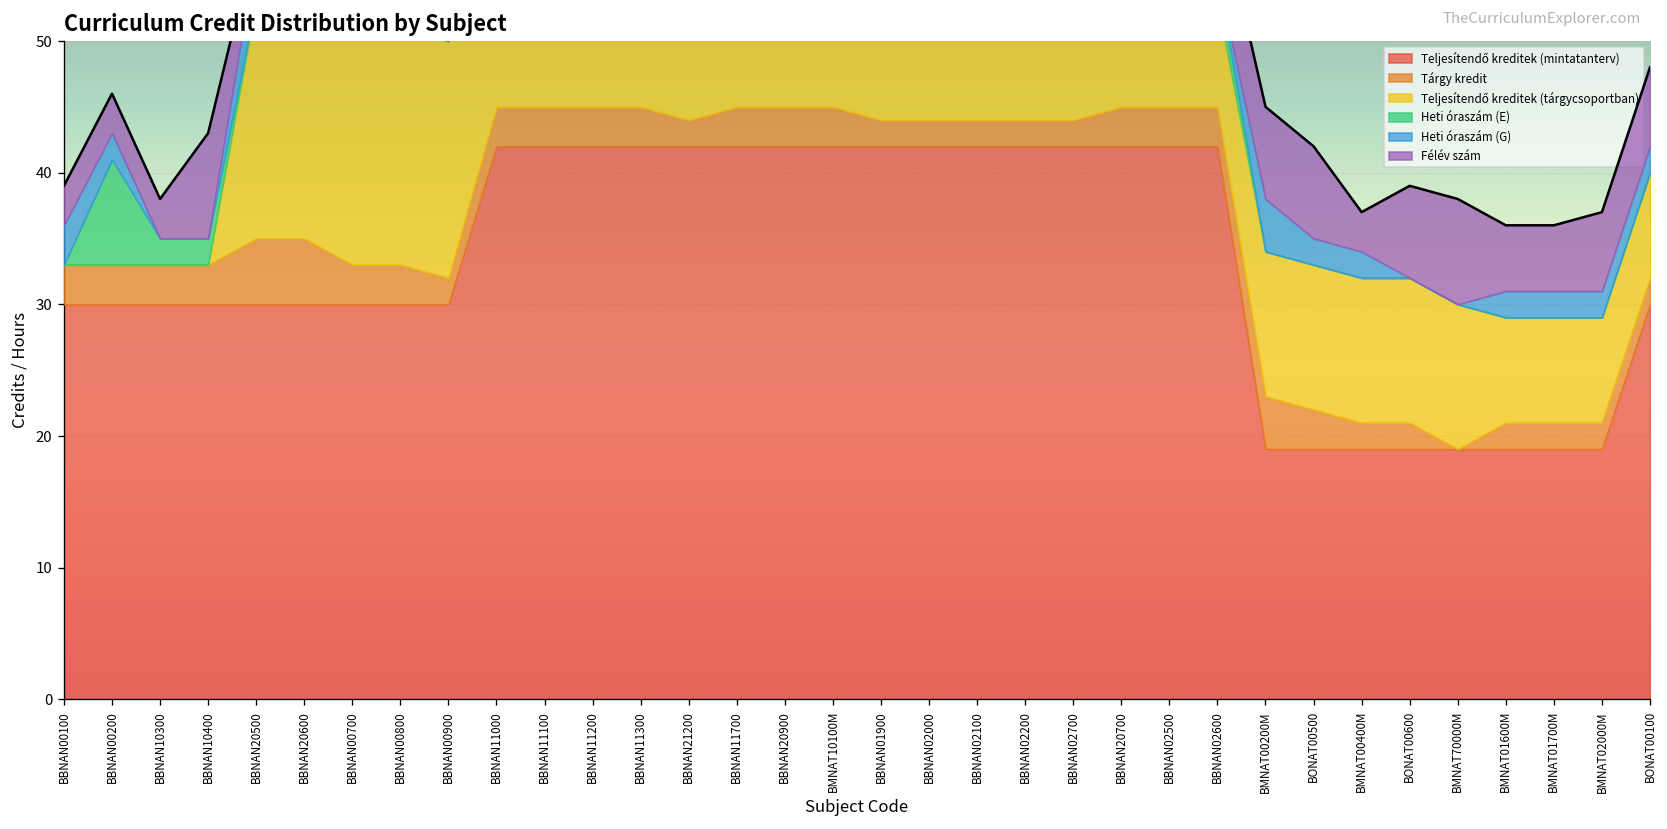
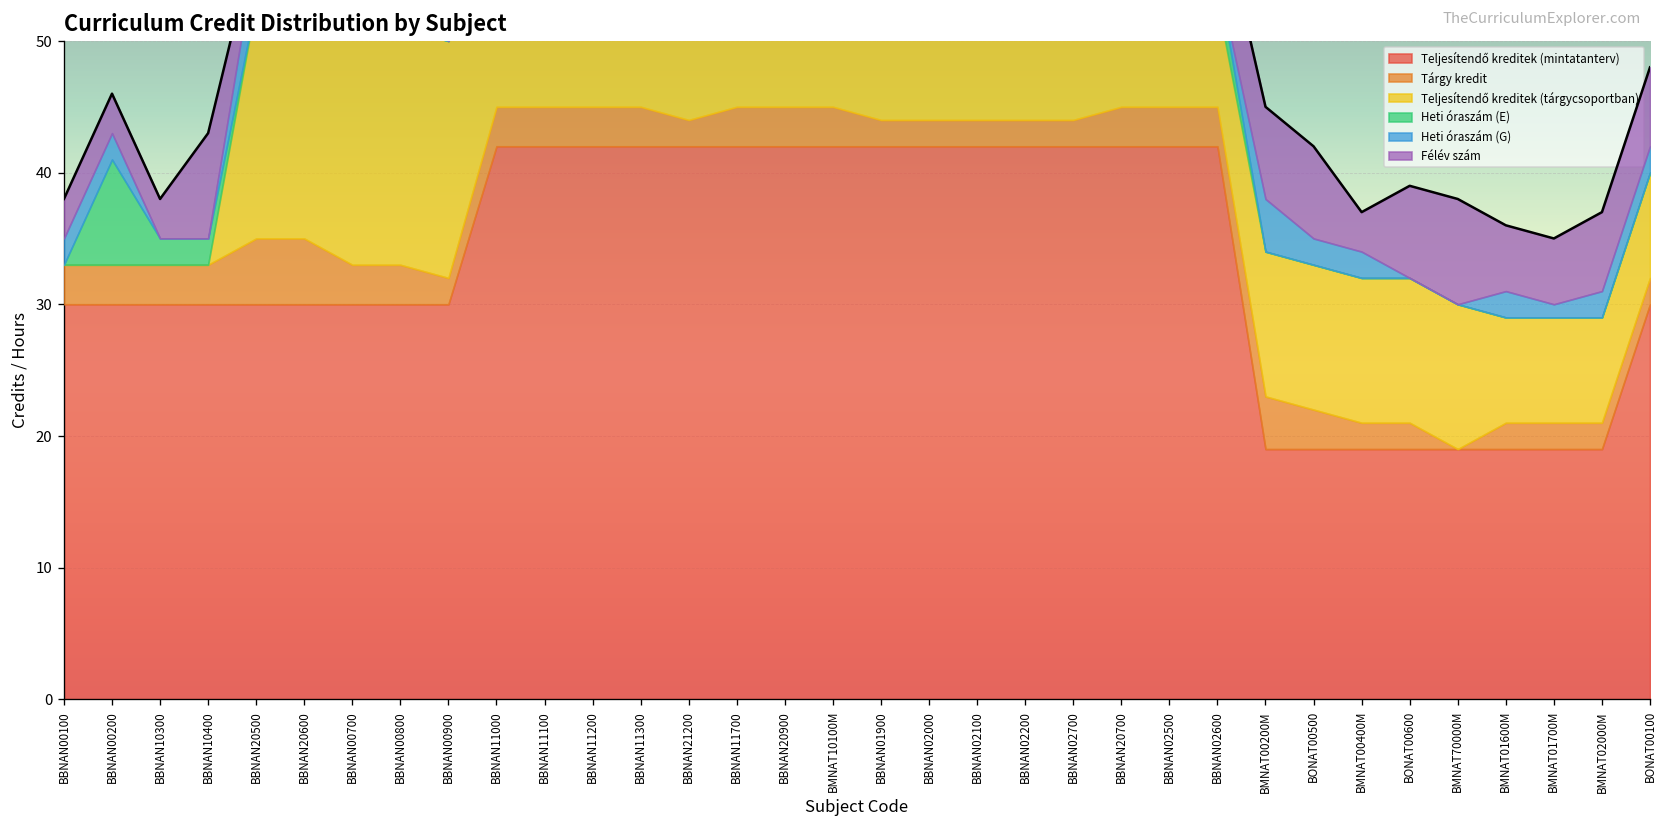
Heti óraszám (G), BBNAN00100: 3 -> 2
Heti óraszám (G), BMNAT01700M: 2 -> 1
